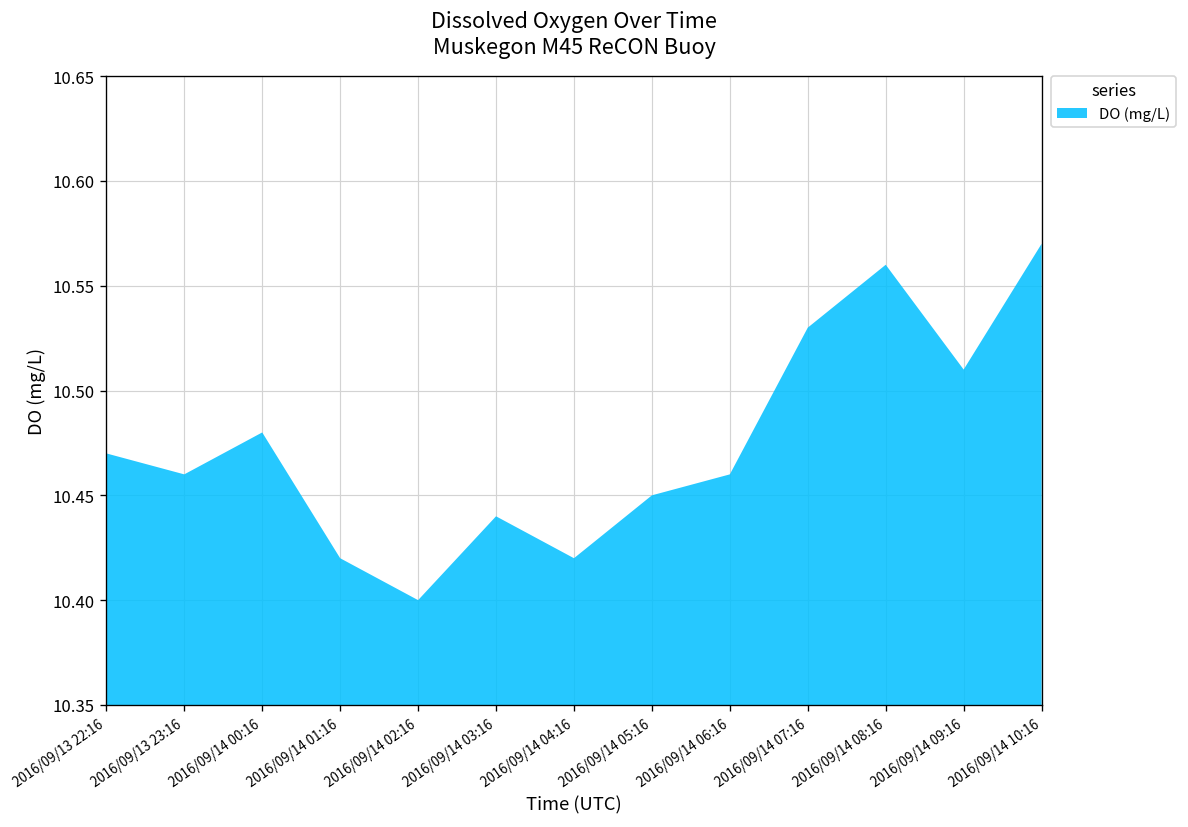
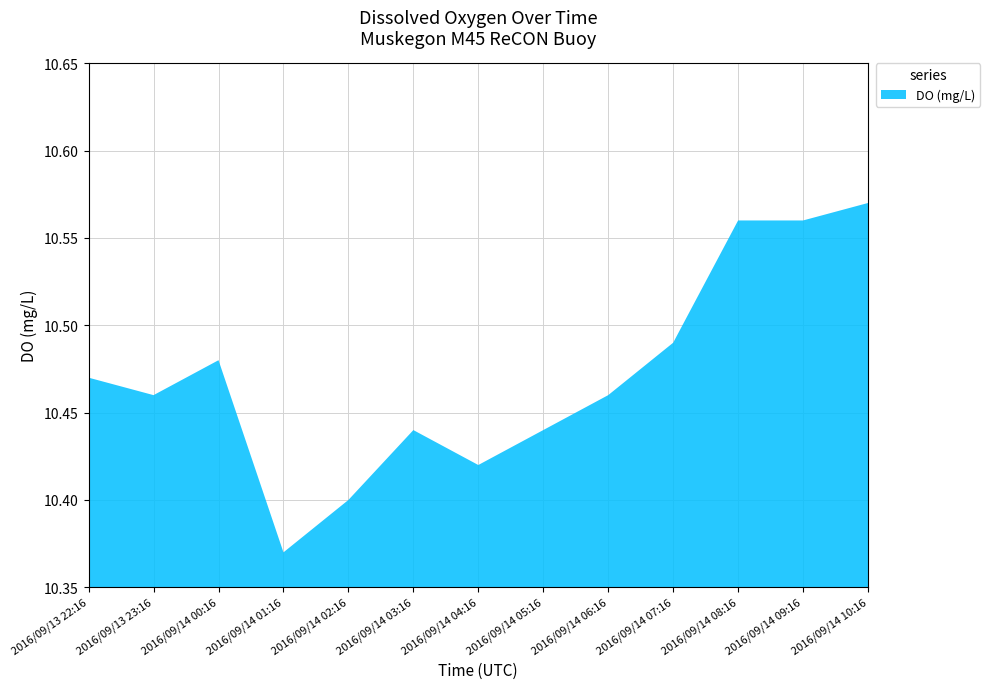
2016/09/14 01:16: 10.42 -> 10.37
2016/09/14 05:16: 10.45 -> 10.44
2016/09/14 07:16: 10.53 -> 10.49
2016/09/14 09:16: 10.51 -> 10.56
